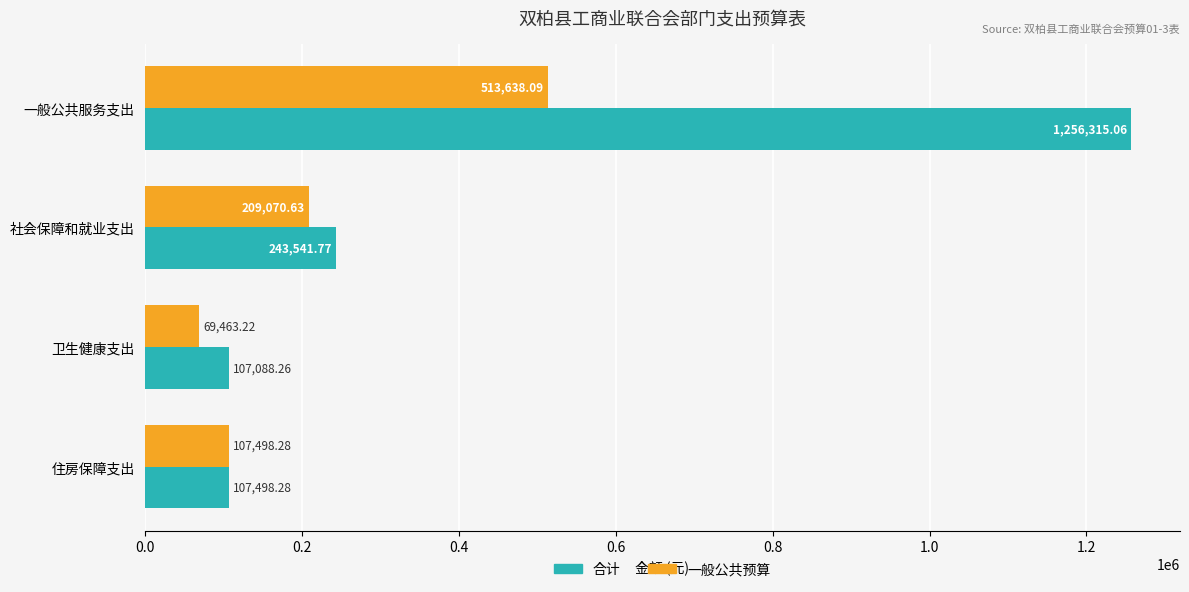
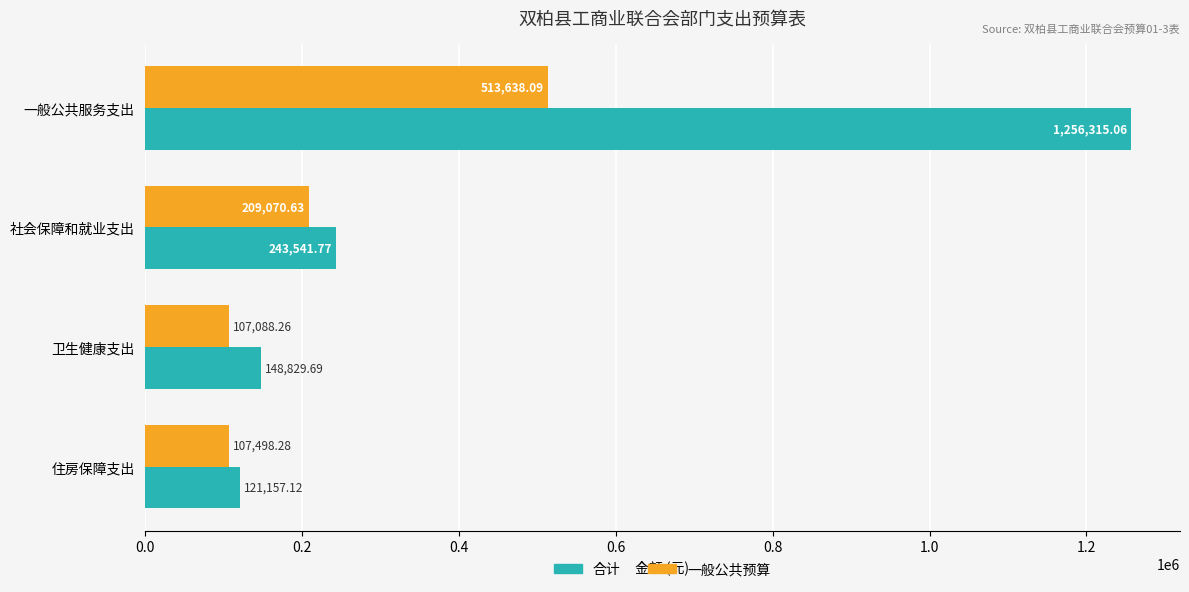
一般公共预算, 卫生健康支出: 69,463.22 -> 107,088.26
合计, 卫生健康支出: 107,088.26 -> 148,829.69
合计, 住房保障支出: 107,498.28 -> 121,157.12
